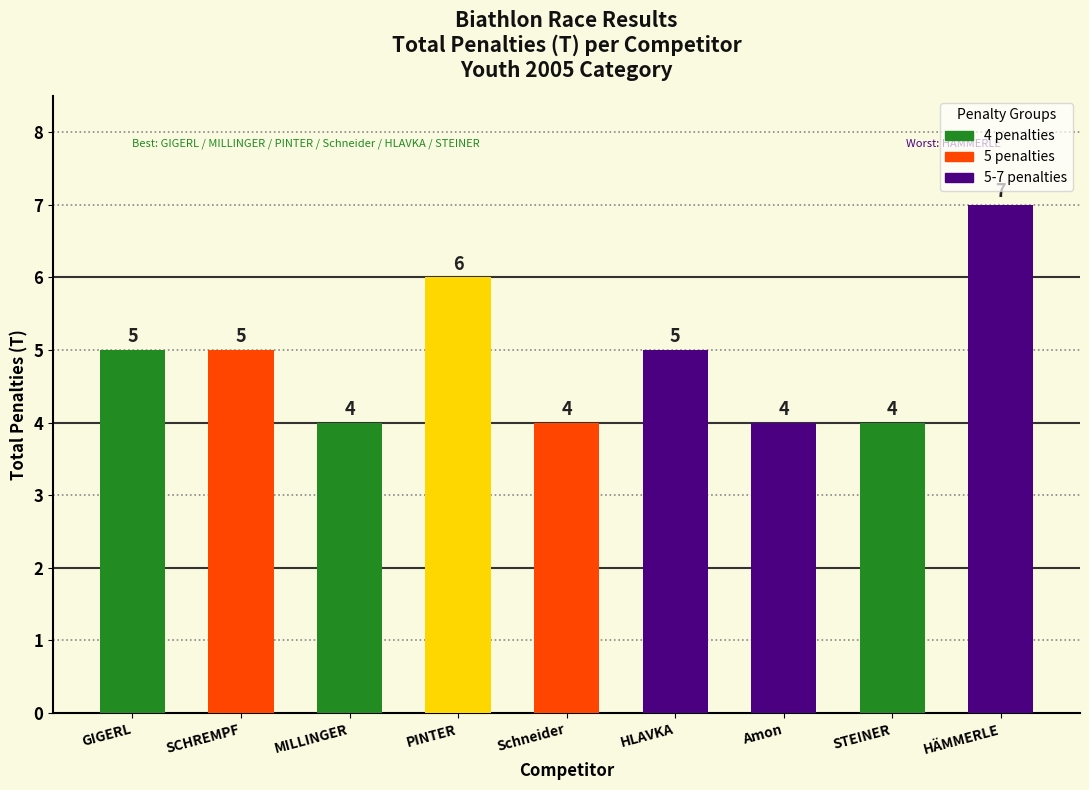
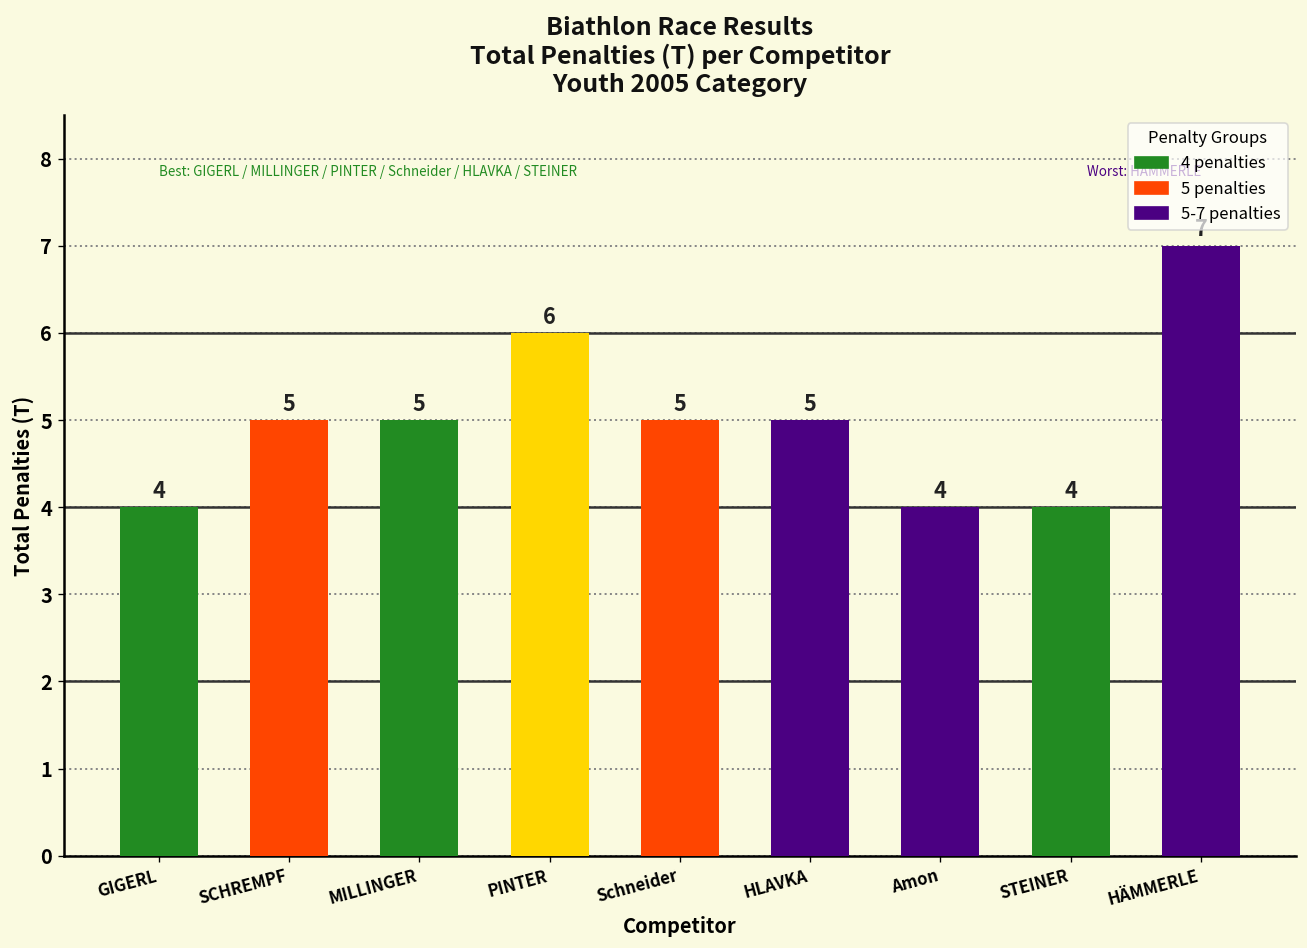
GIGERL: 5 -> 4
MILLINGER: 4 -> 5
Schneider: 4 -> 5
